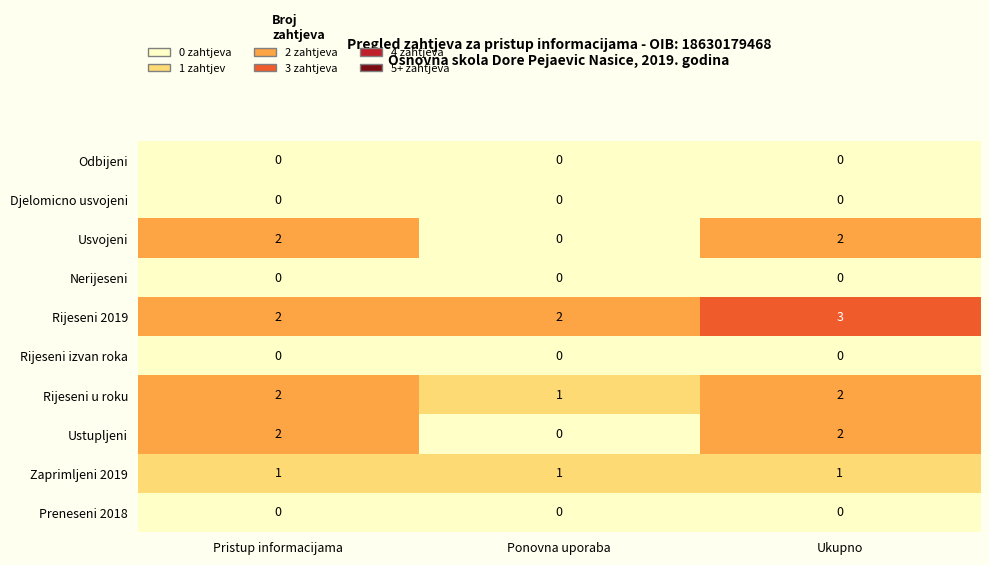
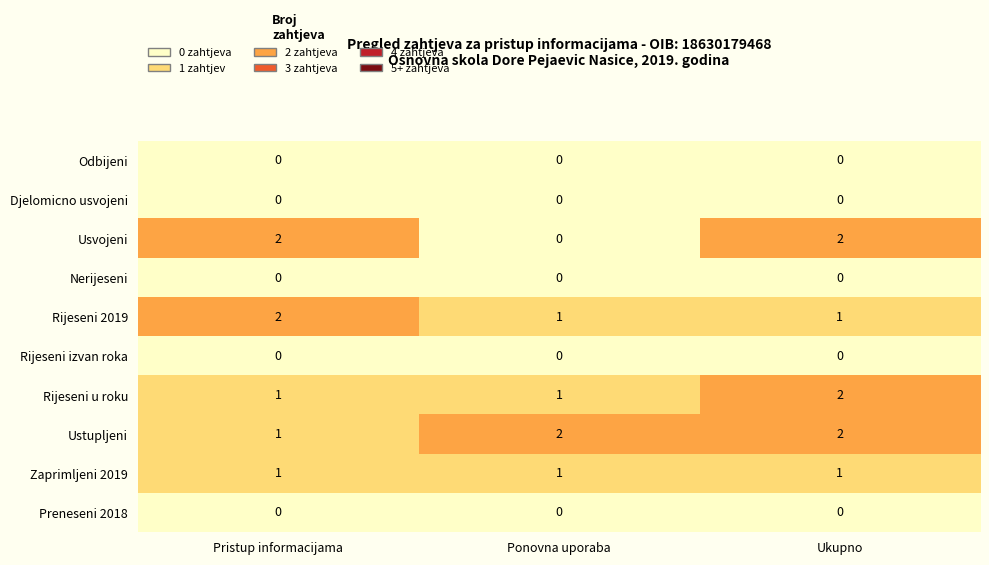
Rijeseni 2019, Ponovna uporaba: 2 -> 1
Rijeseni 2019, Ukupno: 3 -> 1
Rijeseni u roku, Pristup informacijama: 2 -> 1
Ustupljeni, Pristup informacijama: 2 -> 1
Ustupljeni, Ponovna uporaba: 0 -> 2
